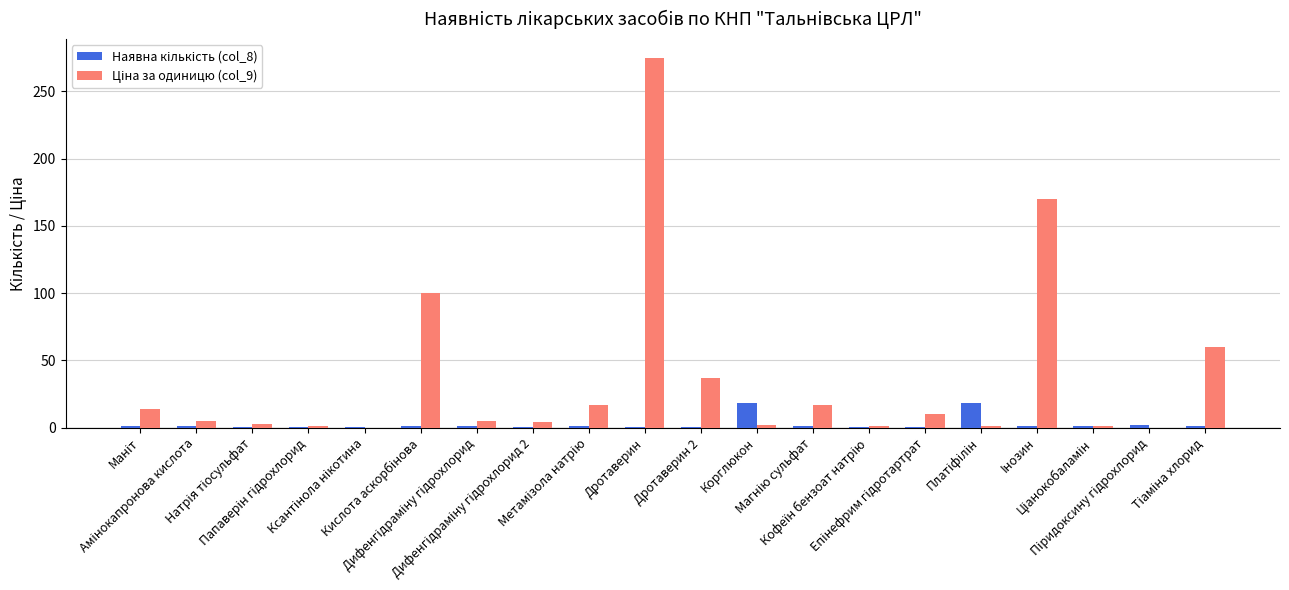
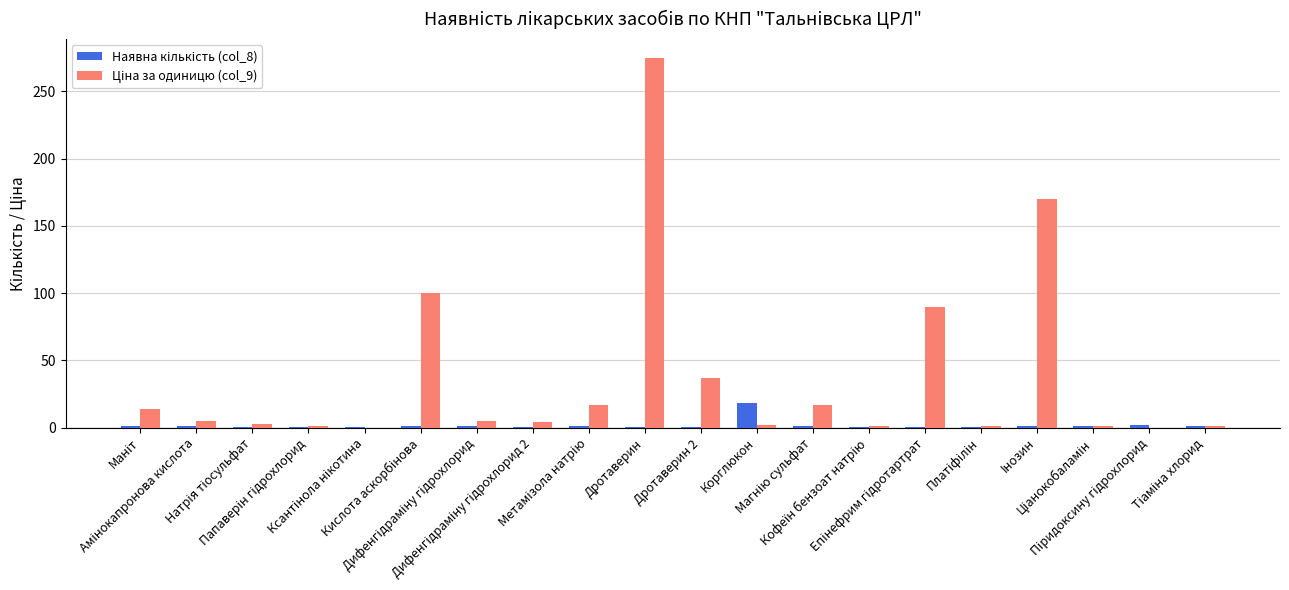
Ціна за одиницю (col_9), Епінефрим гідротартрат: 10 -> 90
Наявна кількість (col_8), Платіфілін: 19 -> 1
Ціна за одиницю (col_9), Тіаміна хлорид: 60 -> 1
